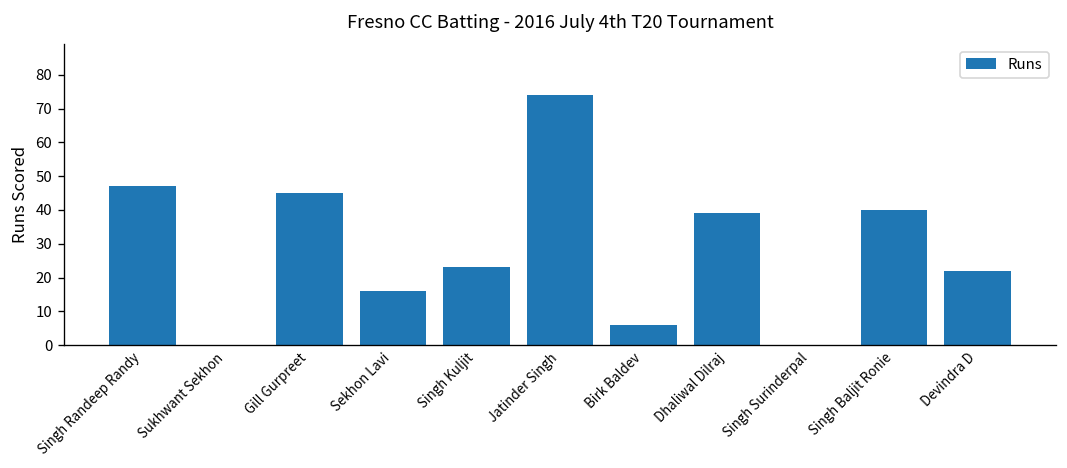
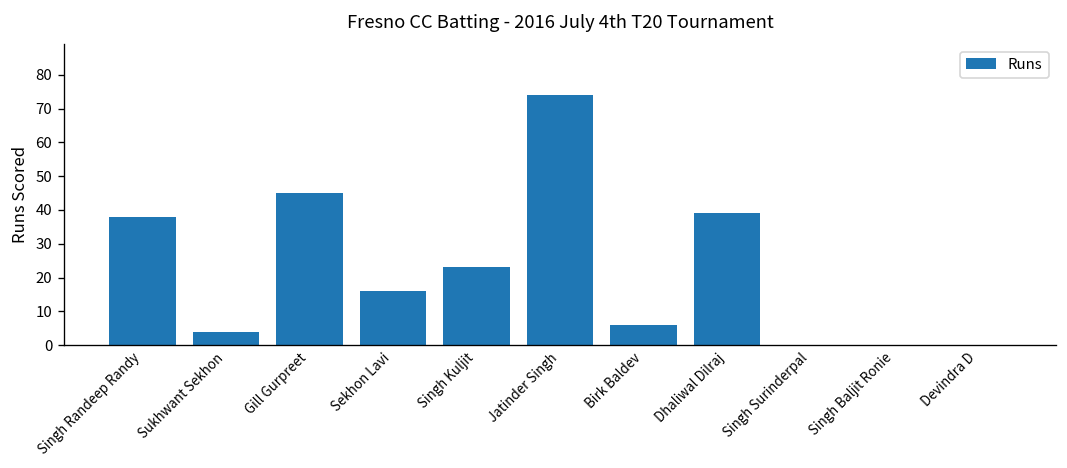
Singh Randeep Randy: 47 -> 38
Sukhwant Sekhon: 0 -> 4
Singh Baljit Ronie: 40 -> 0
Devindra D: 22 -> 0
